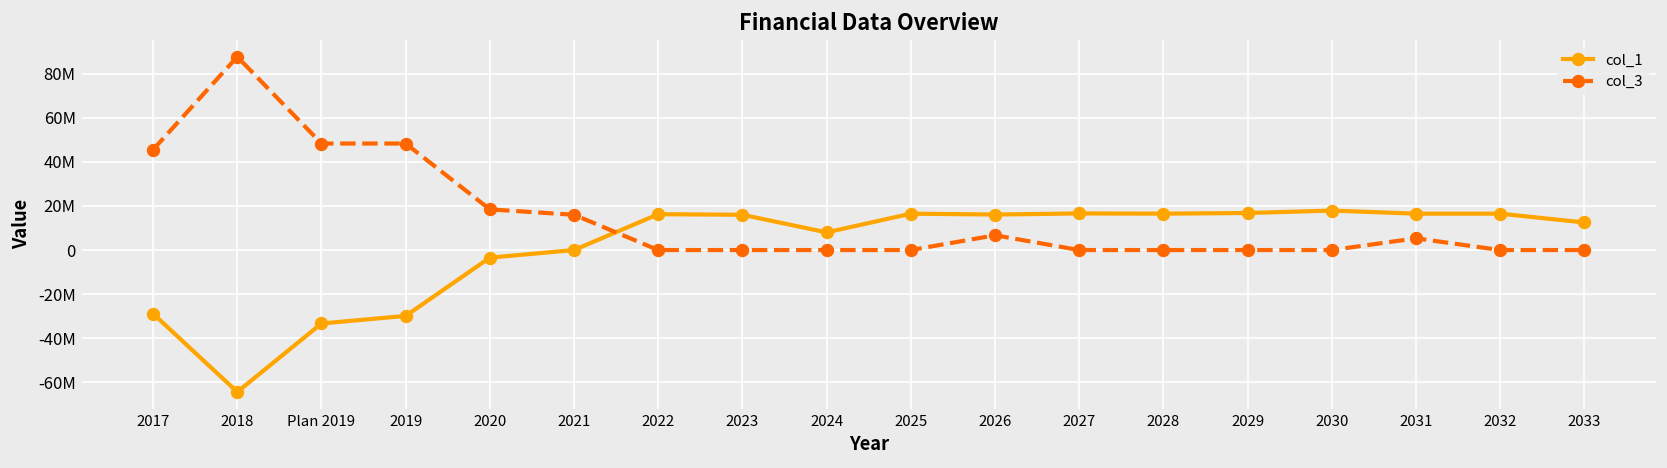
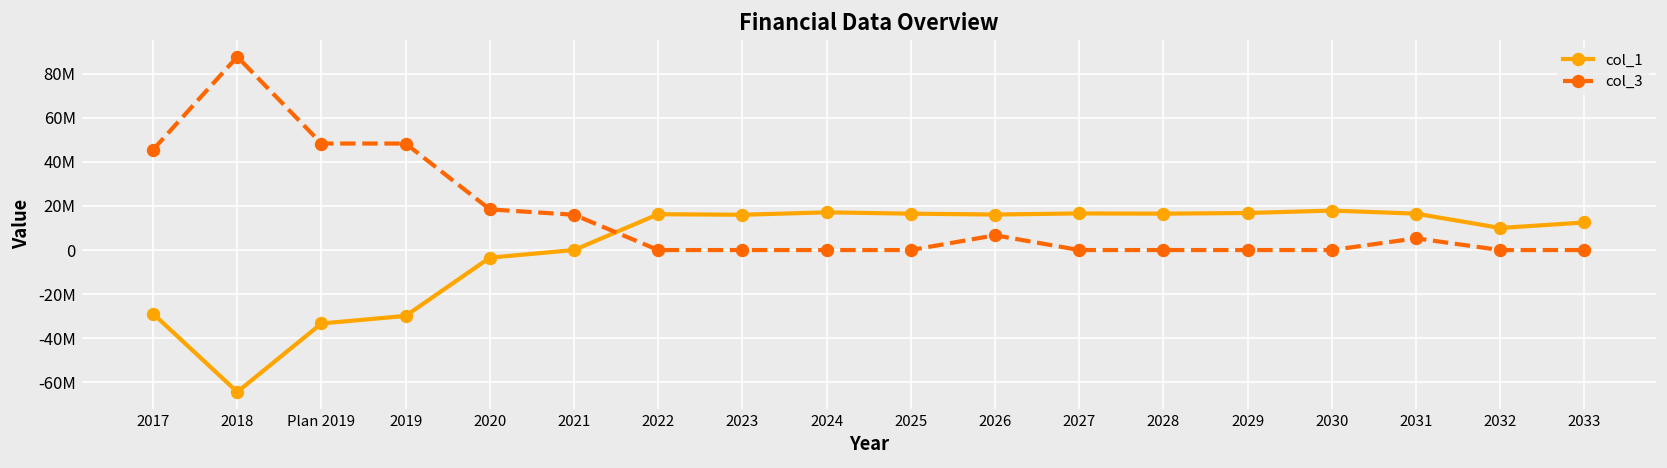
col_1, 2024: 8000000 -> 17000000
col_1, 2032: 17000000 -> 10000000
